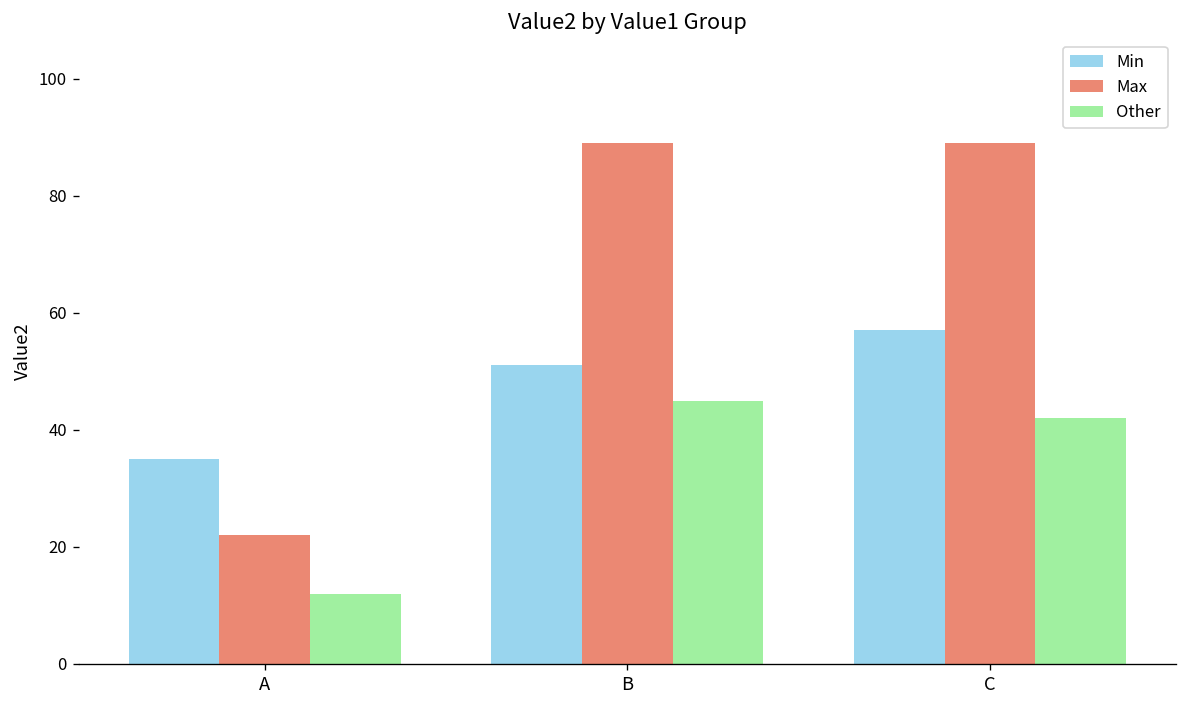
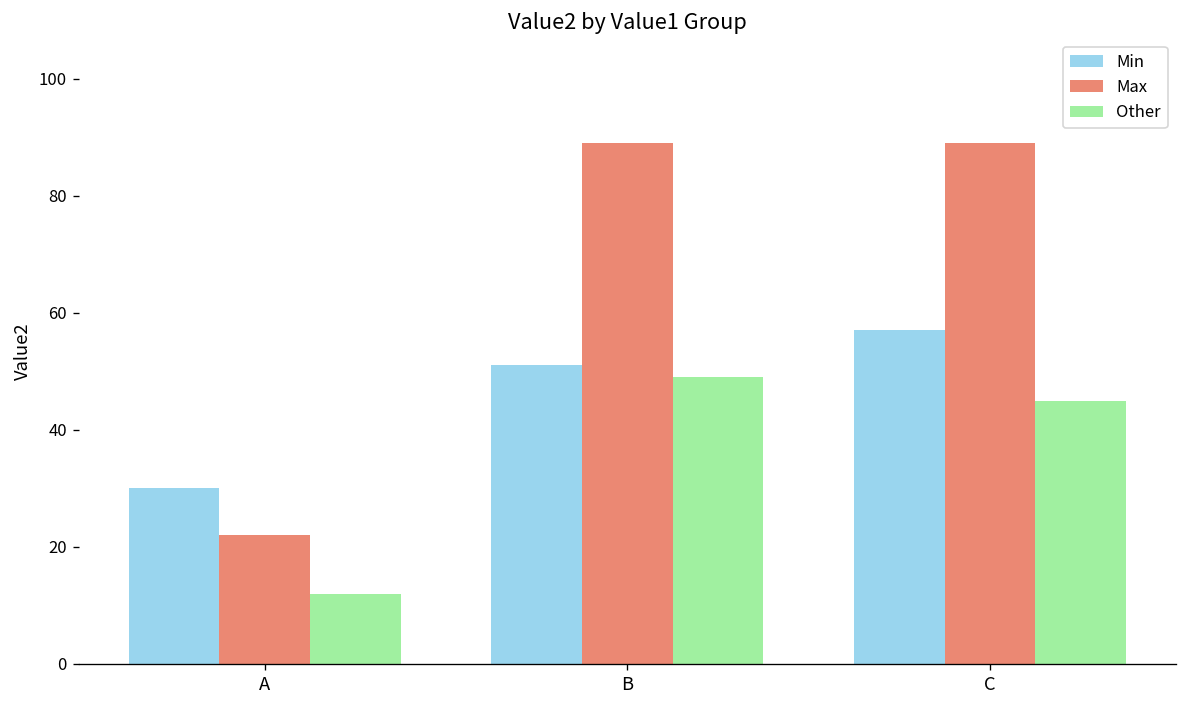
Min, A: 35 -> 30
Other, B: 45 -> 49
Other, C: 42 -> 45
